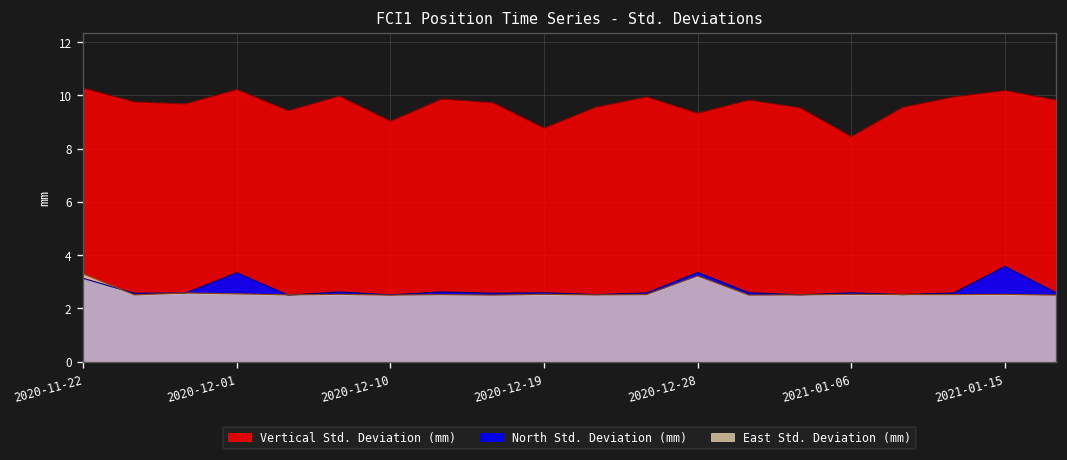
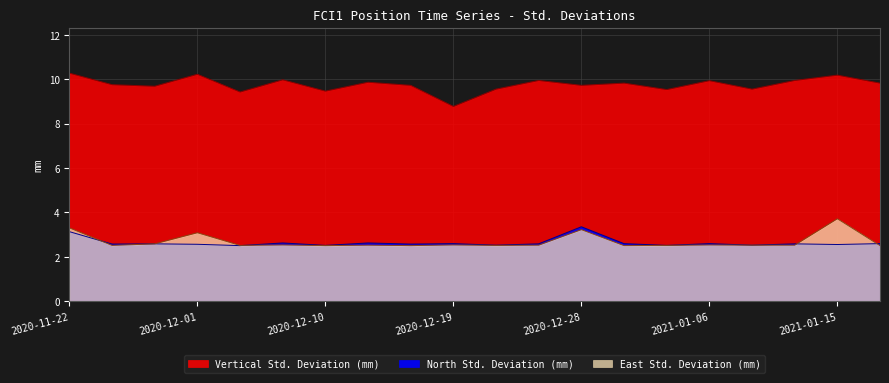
North Std. Deviation (mm), 2020-12-01: 3.3 -> 2.6
East Std. Deviation (mm), 2020-12-01: 2.6 -> 3.1
Vertical Std. Deviation (mm), 2020-12-10: 9.0 -> 9.5
Vertical Std. Deviation (mm), 2020-12-28: 9.3 -> 9.7
Vertical Std. Deviation (mm), 2021-01-06: 8.5 -> 9.9
North Std. Deviation (mm), 2021-01-15: 3.6 -> 2.6
East Std. Deviation (mm), 2021-01-15: 2.5 -> 3.7
